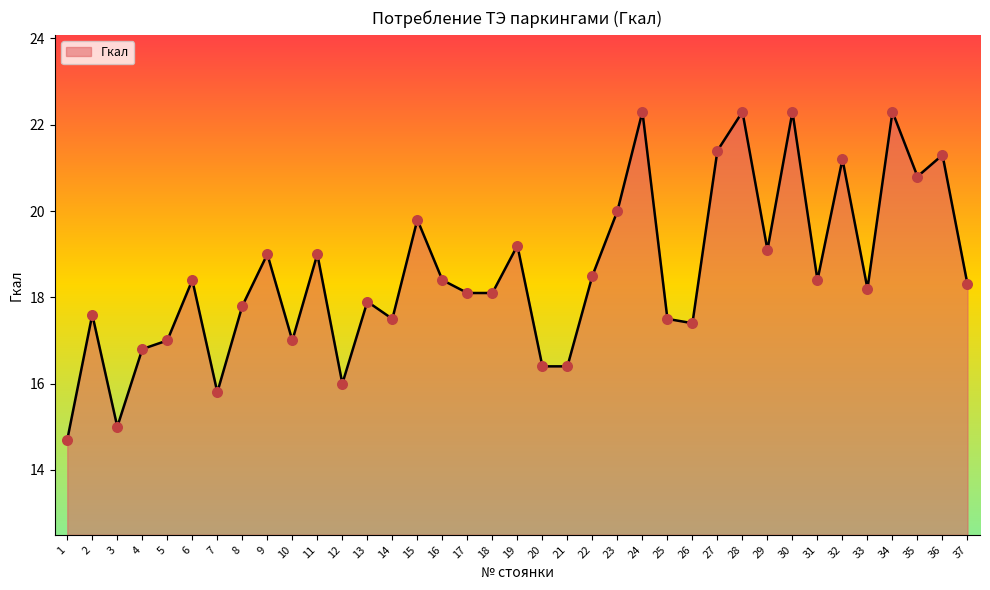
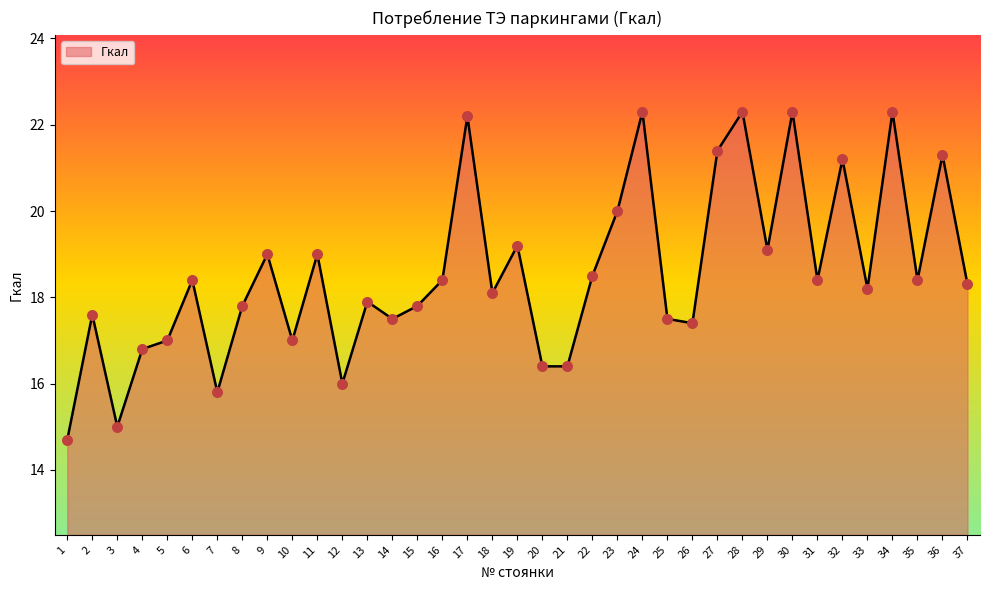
15: 19.8 -> 17.8
17: 18.1 -> 22.2
35: 20.8 -> 18.4
